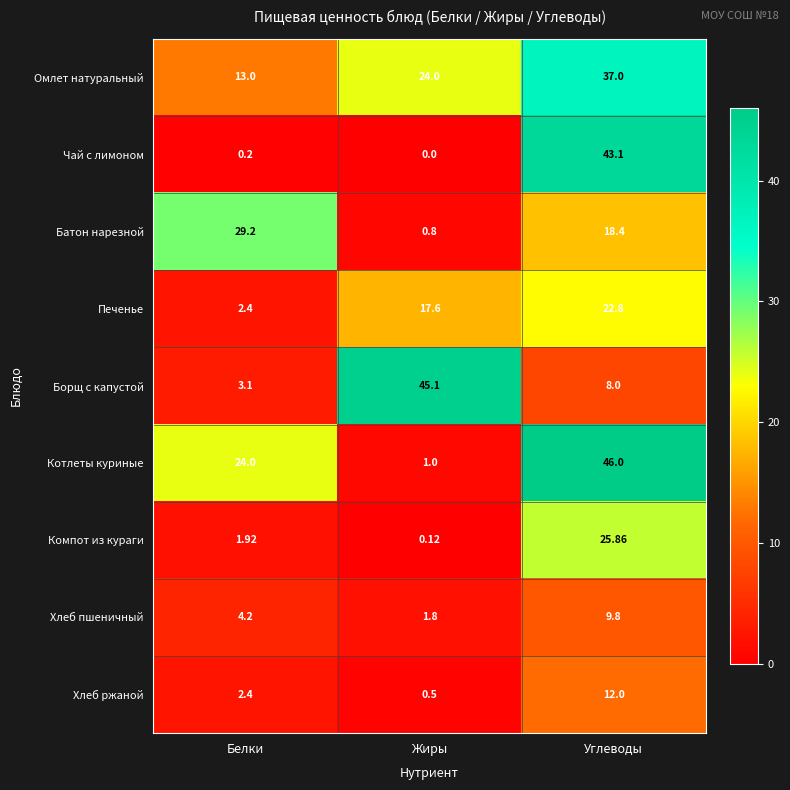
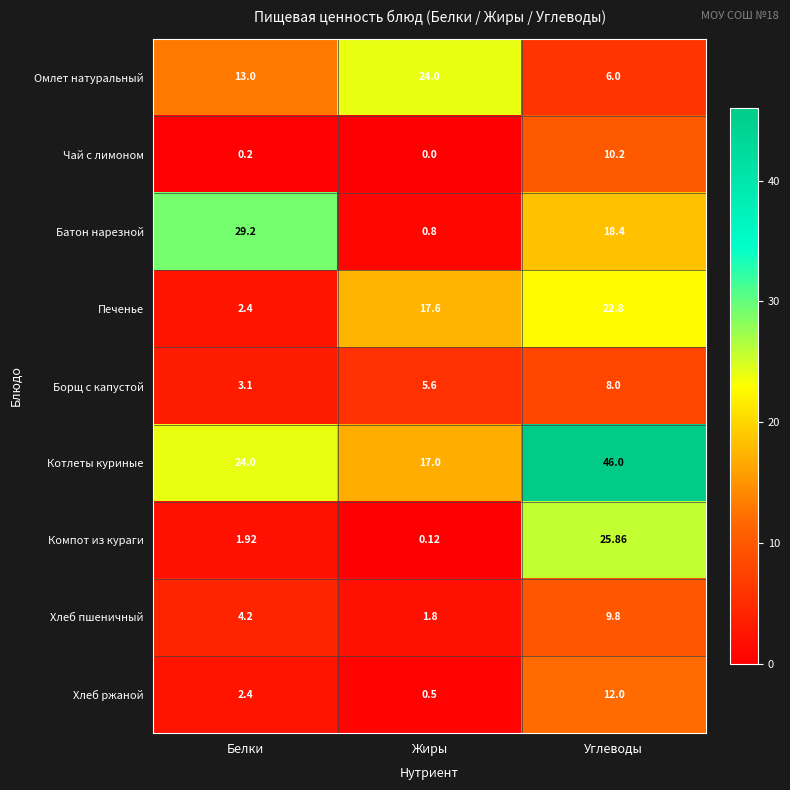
Омлет натуральный, Углеводы: 37.0 -> 6.0
Чай с лимоном, Углеводы: 43.1 -> 10.2
Борщ с капустой, Жиры: 45.1 -> 5.6
Котлеты куриные, Жиры: 1.0 -> 17.0
